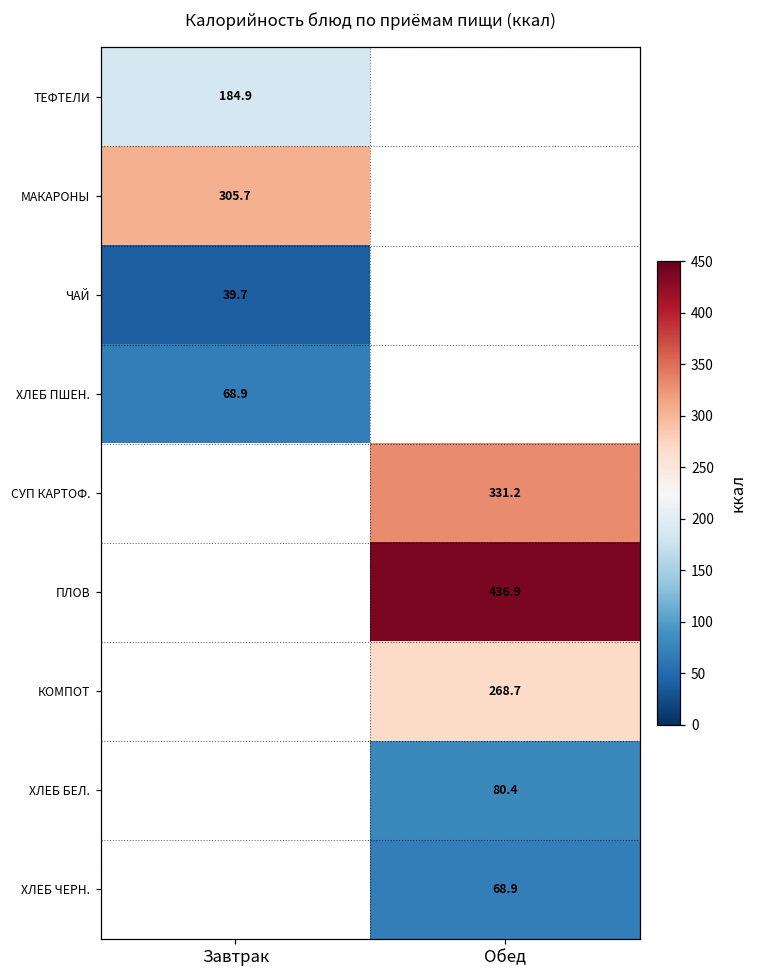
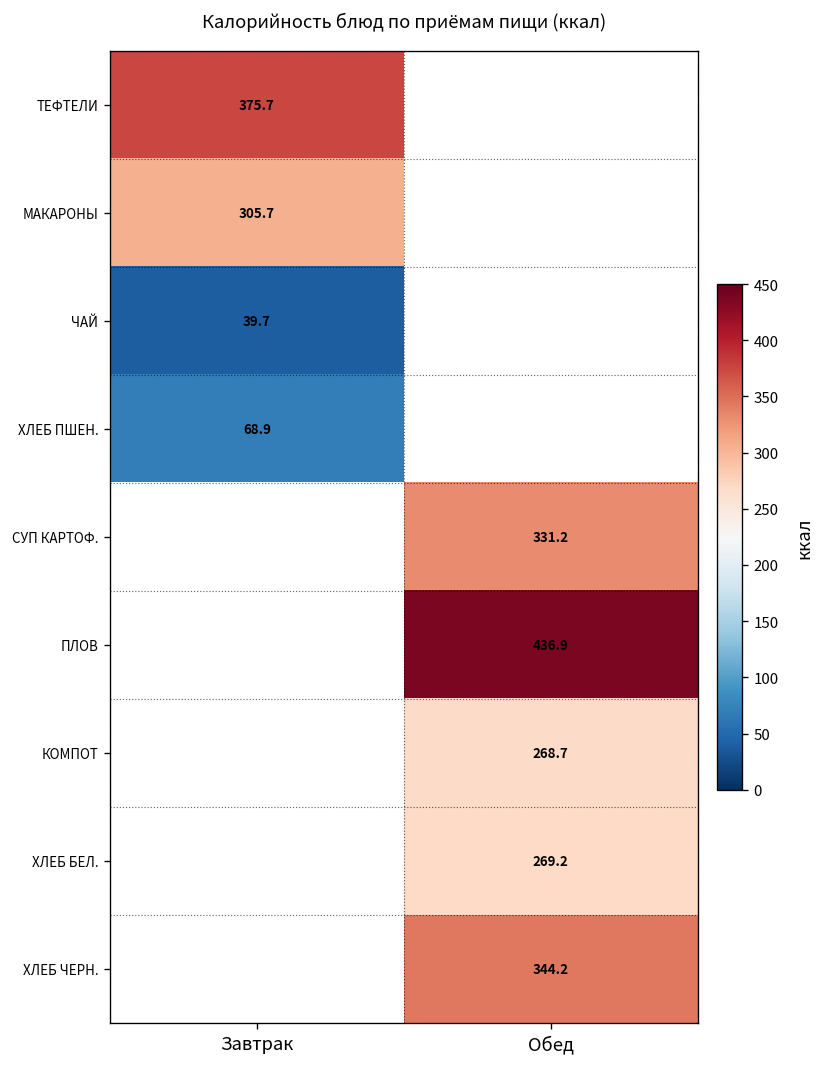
ТЕФТЕЛИ, Завтрак: 184.9 -> 375.7
ХЛЕБ БЕЛ., Обед: 80.4 -> 269.2
ХЛЕБ ЧЕРН., Обед: 68.9 -> 344.2
